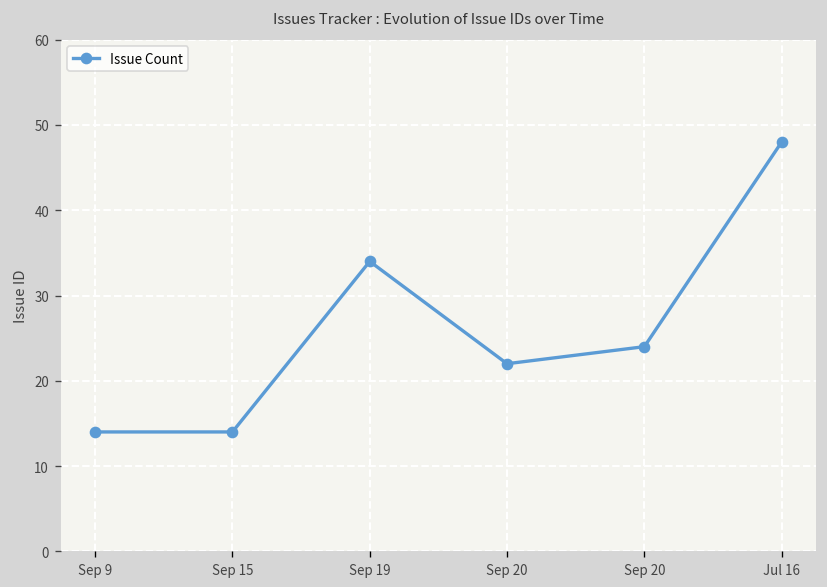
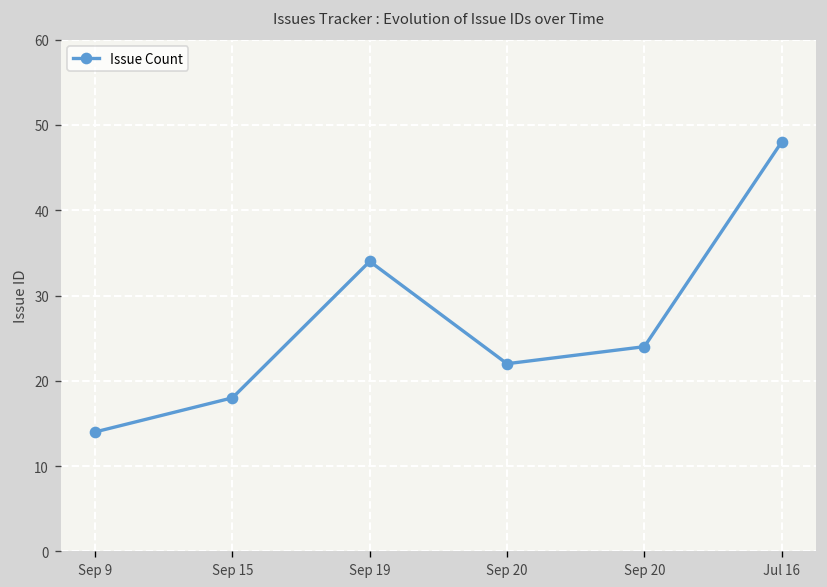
Sep 15: 14 -> 18
